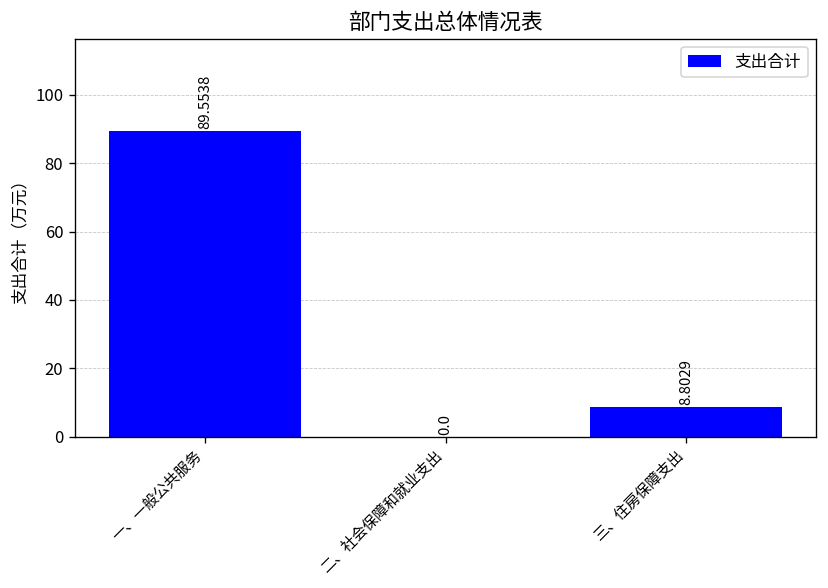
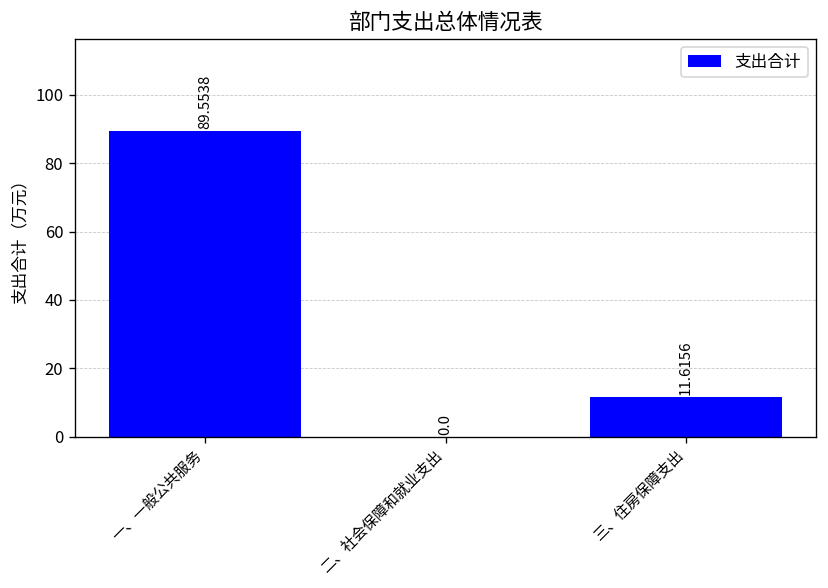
三、住房保障支出: 8.8029 -> 11.6156
